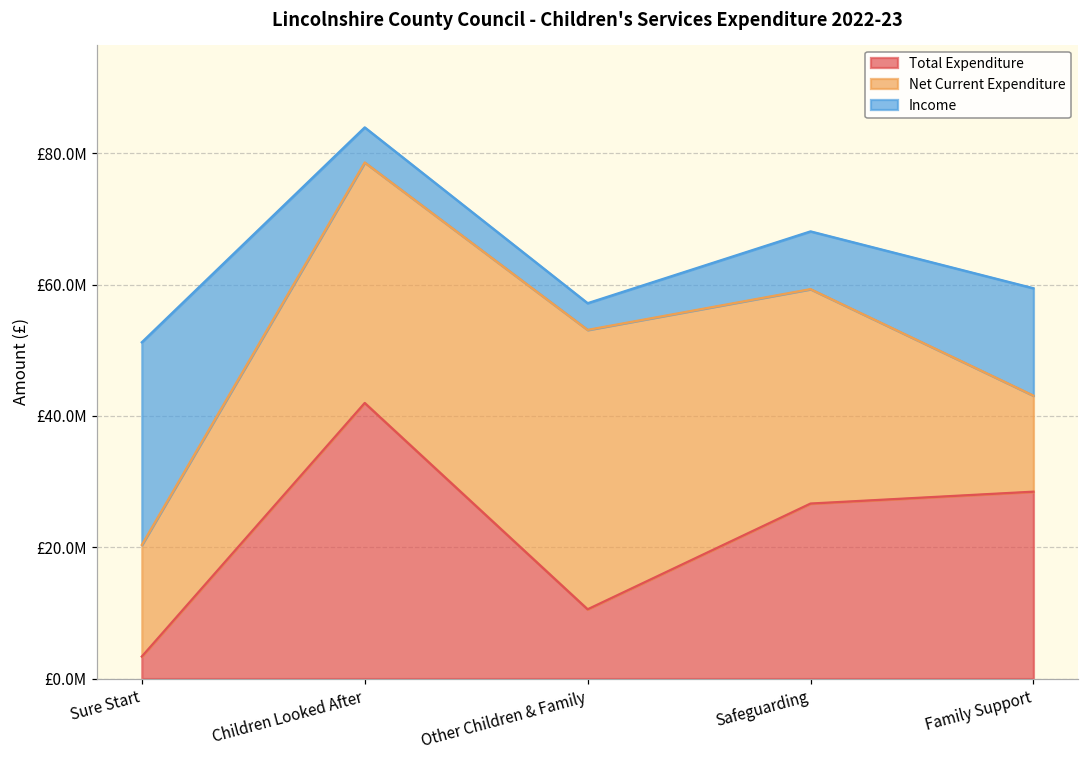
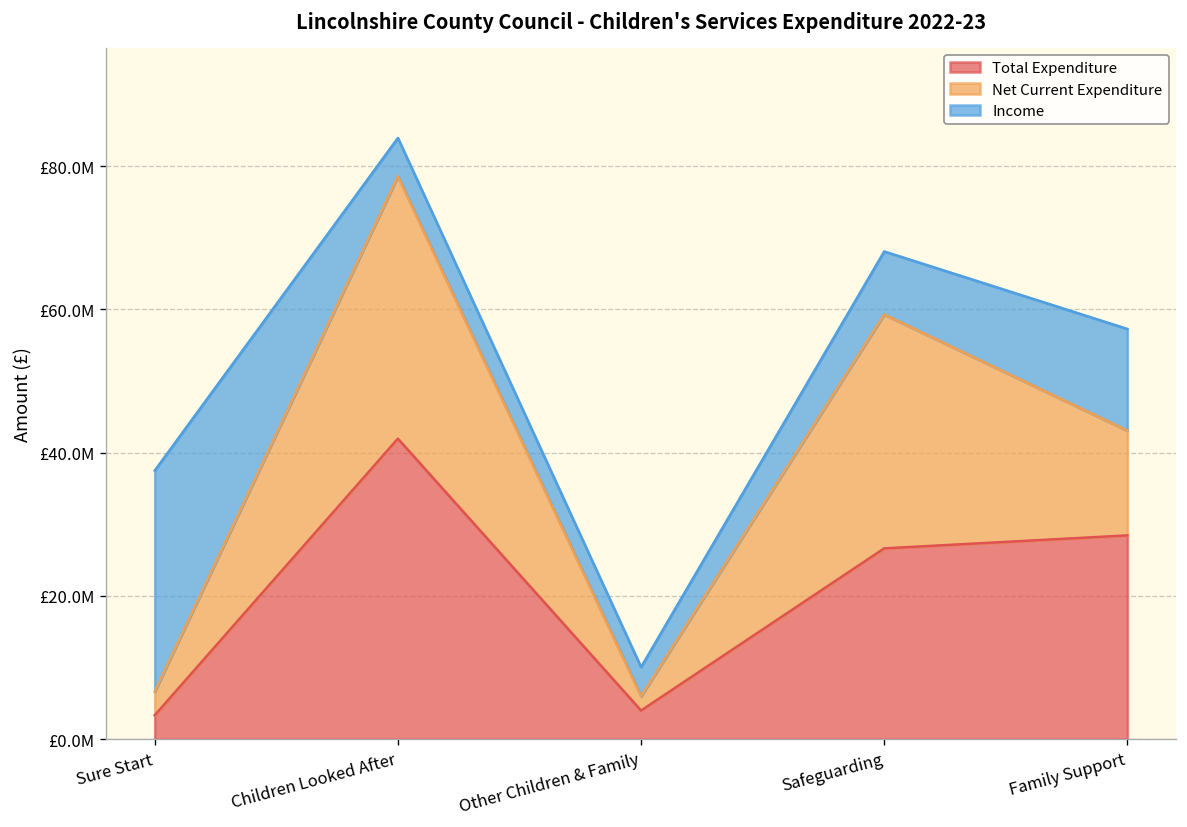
Net Current Expenditure, Sure Start: £17000000 -> £3000000
Total Expenditure, Other Children & Family: £11000000 -> £4000000
Net Current Expenditure, Other Children & Family: £43000000 -> £2000000
Income, Family Support: £16000000 -> £14000000
